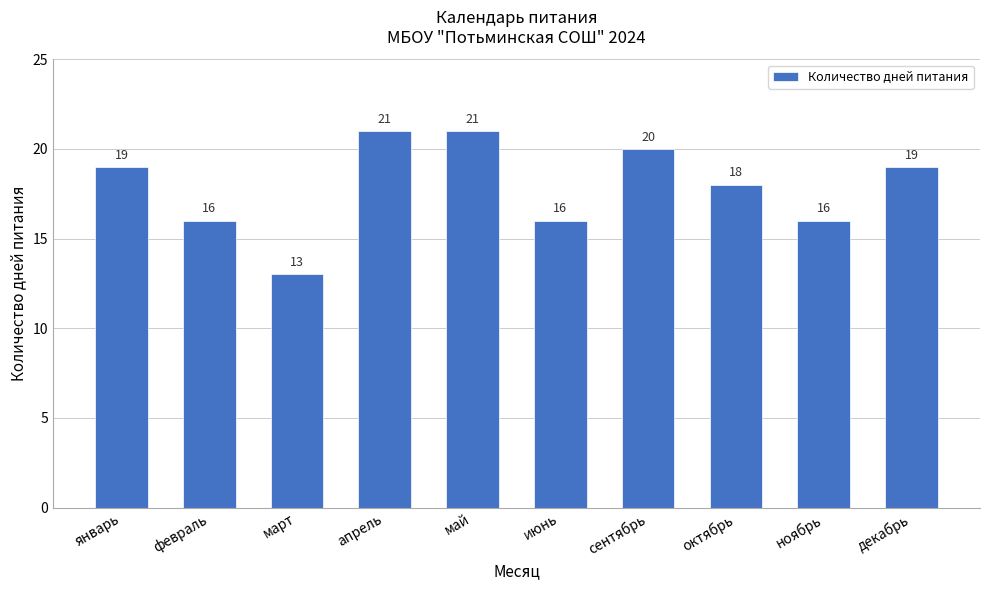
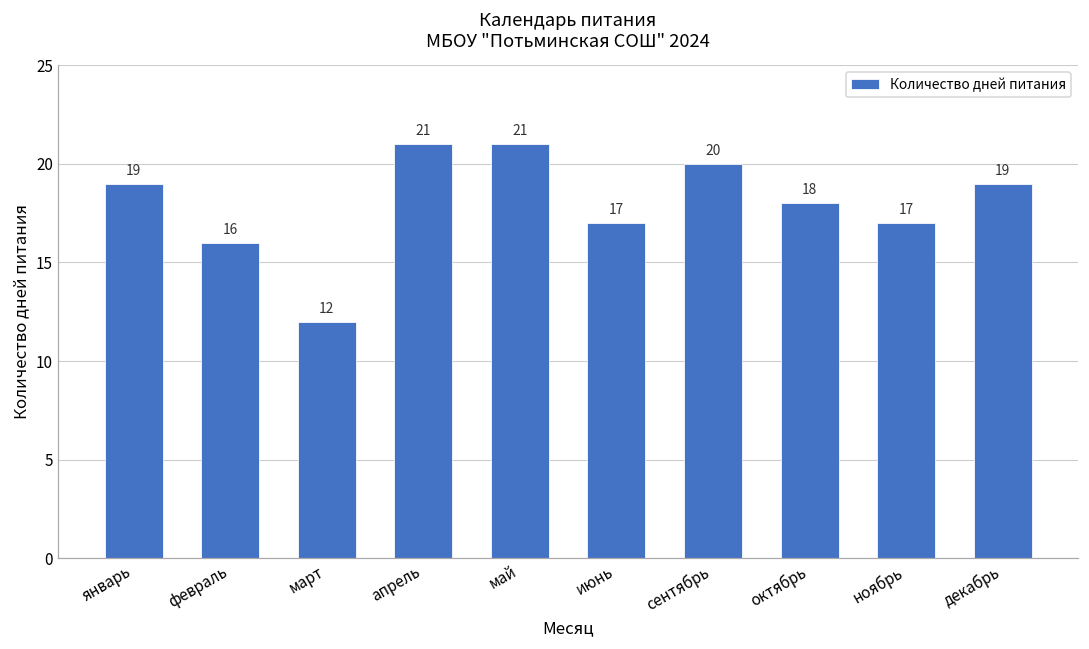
март: 13 -> 12
июнь: 16 -> 17
ноябрь: 16 -> 17
